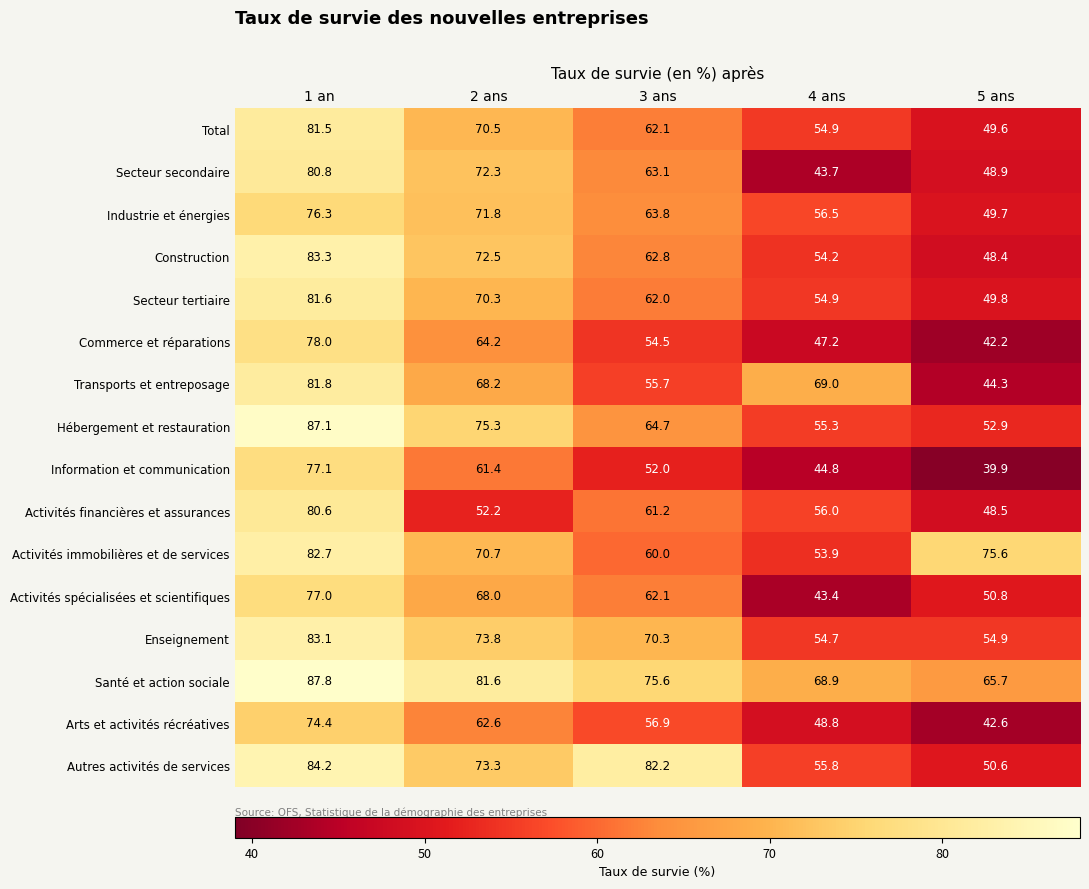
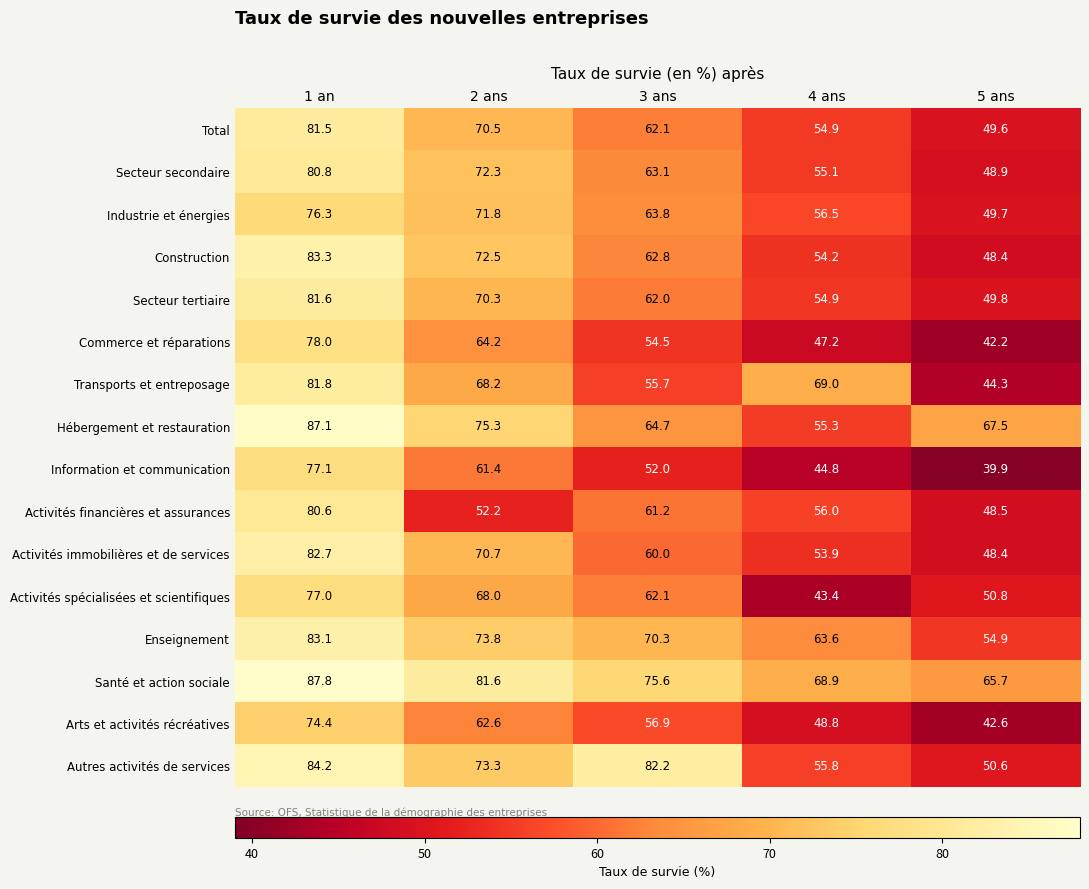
Secteur secondaire, 4 ans: 43.7 -> 55.1
Hébergement et restauration, 5 ans: 52.9 -> 67.5
Activités immobilières et de services, 5 ans: 75.6 -> 48.4
Enseignement, 4 ans: 54.7 -> 63.6
